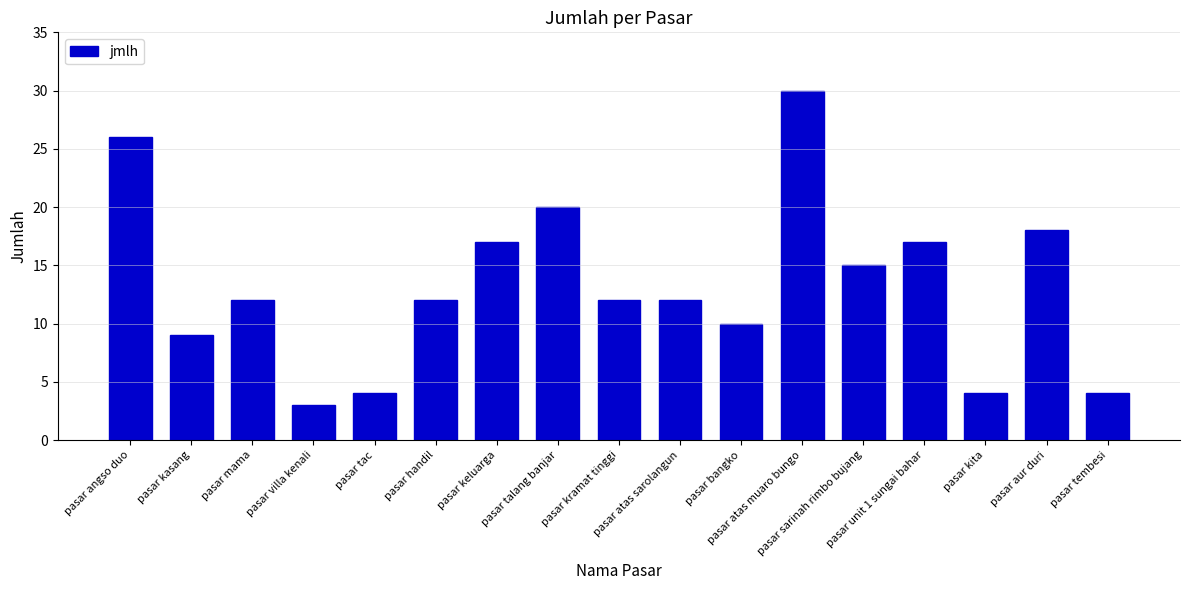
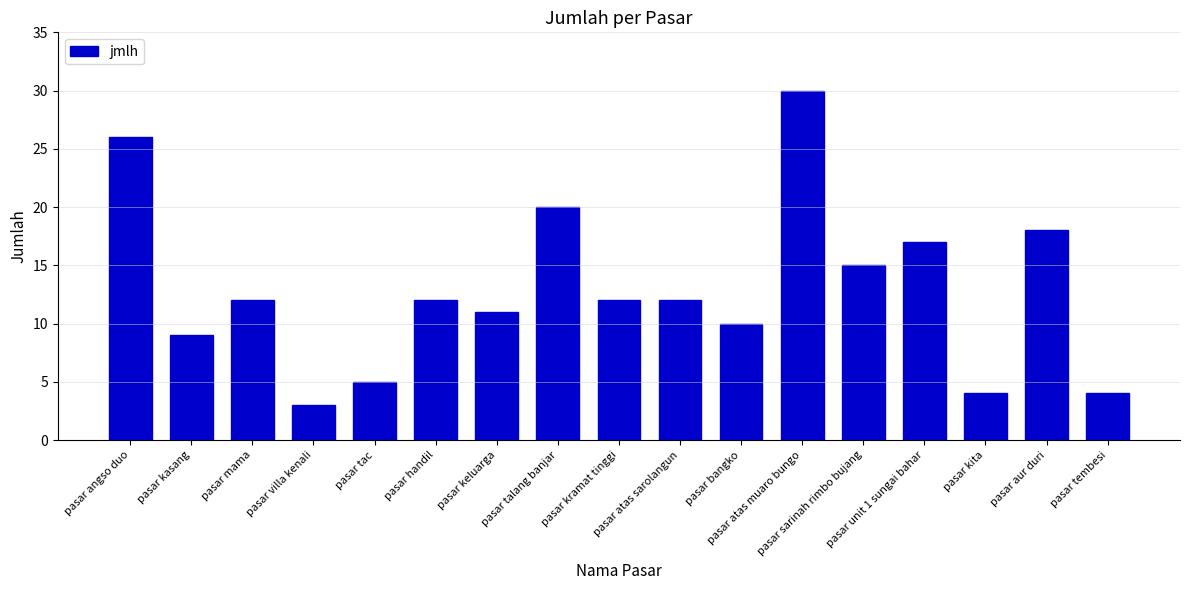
pasar tac: 4 -> 5
pasar keluarga: 17 -> 11
